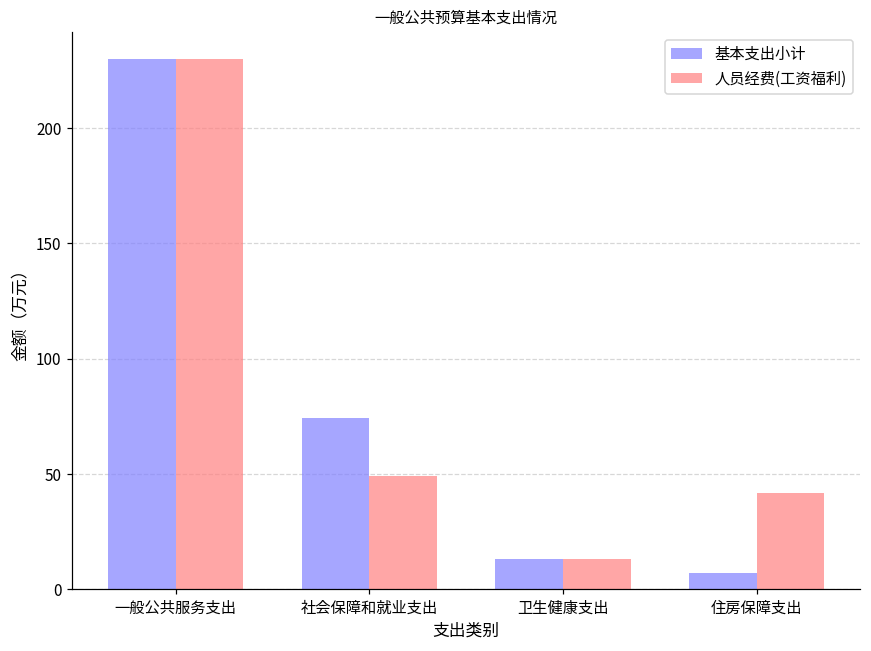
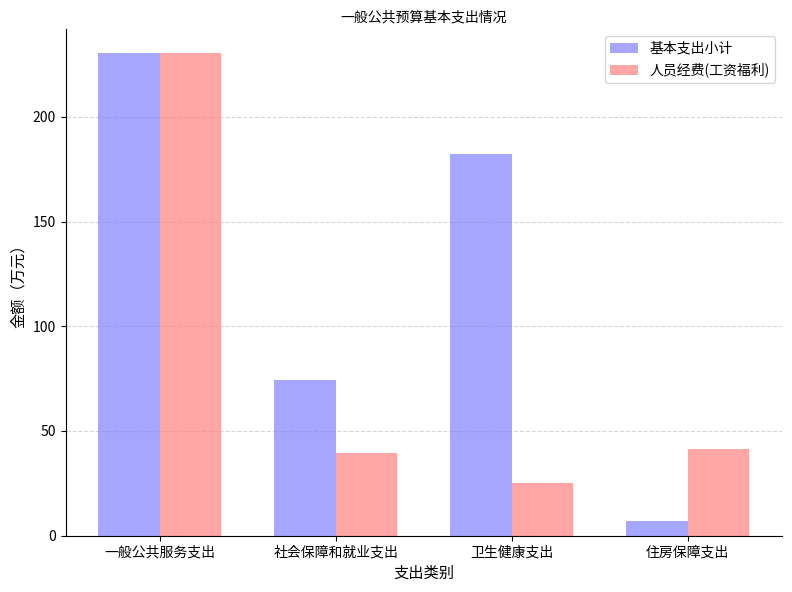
人员经费(工资福利), 社会保障和就业支出: 49 -> 39
基本支出小计, 卫生健康支出: 13 -> 182
人员经费(工资福利), 卫生健康支出: 13 -> 25
